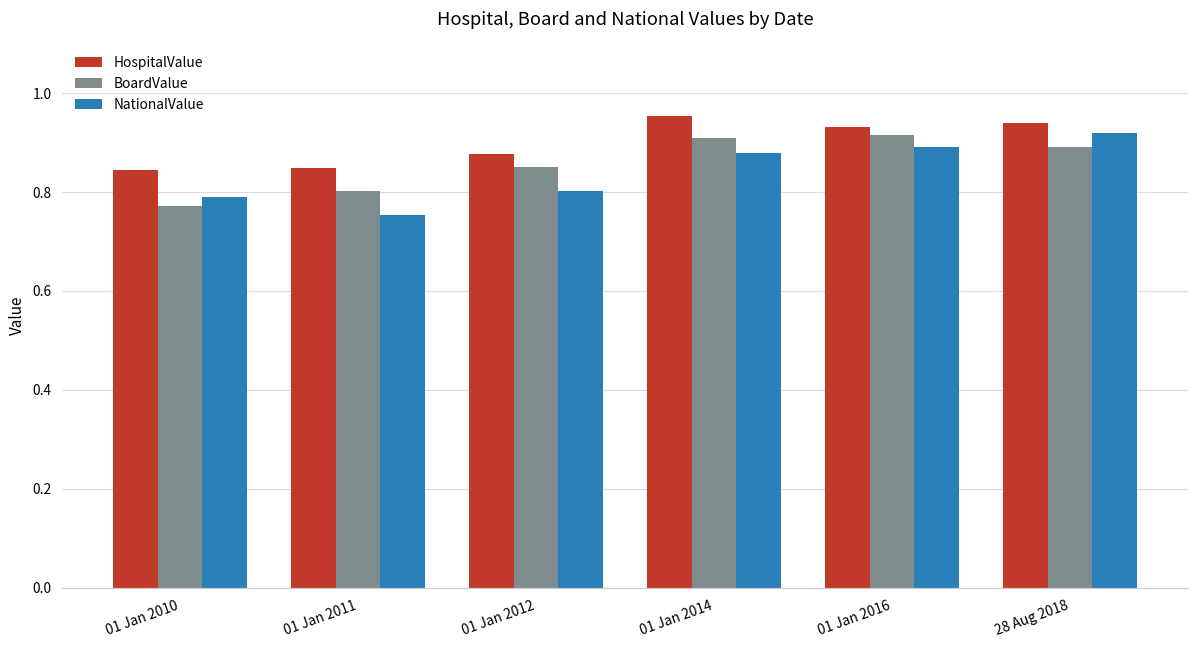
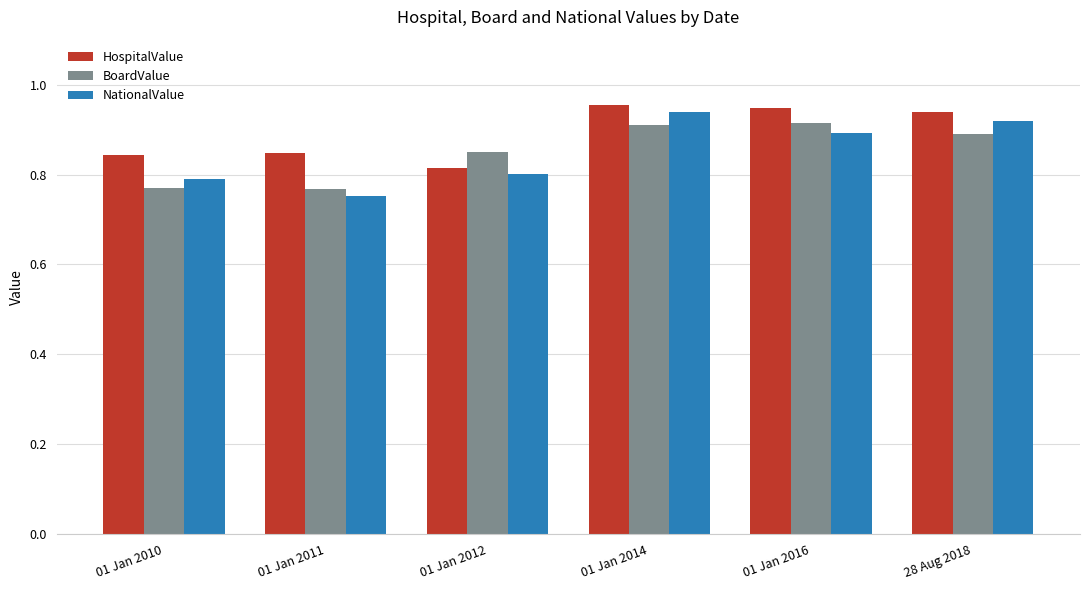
BoardValue, 01 Jan 2011: 0.80 -> 0.77
HospitalValue, 01 Jan 2012: 0.88 -> 0.81
NationalValue, 01 Jan 2014: 0.88 -> 0.94
HospitalValue, 01 Jan 2016: 0.93 -> 0.95
